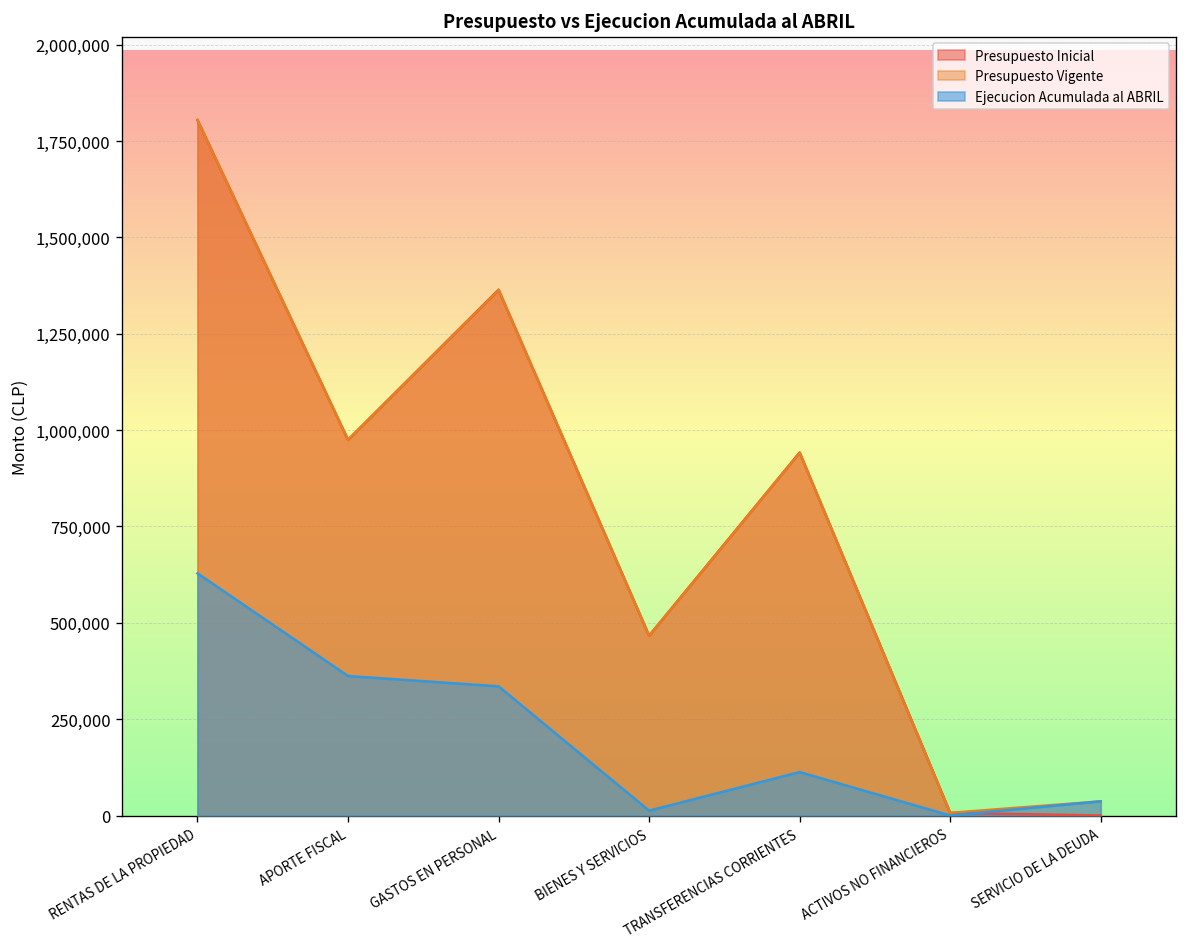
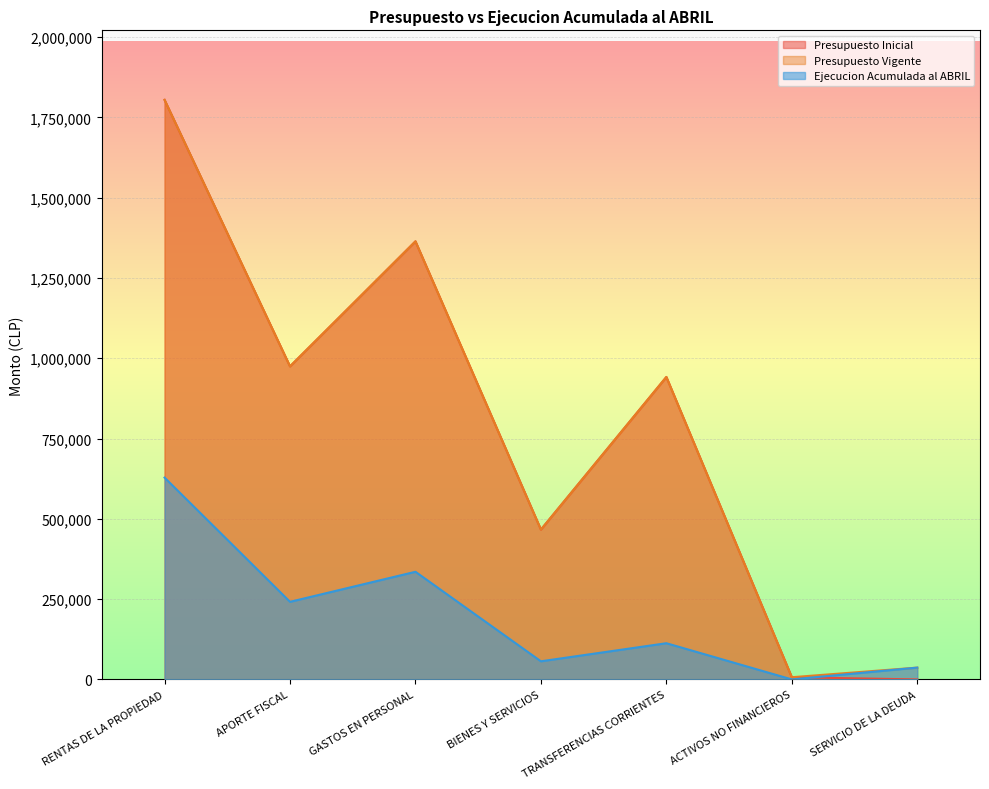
Ejecucion Acumulada al ABRIL, APORTE FISCAL: 360,000 -> 240,000
Ejecucion Acumulada al ABRIL, BIENES Y SERVICIOS: 10,000 -> 60,000
